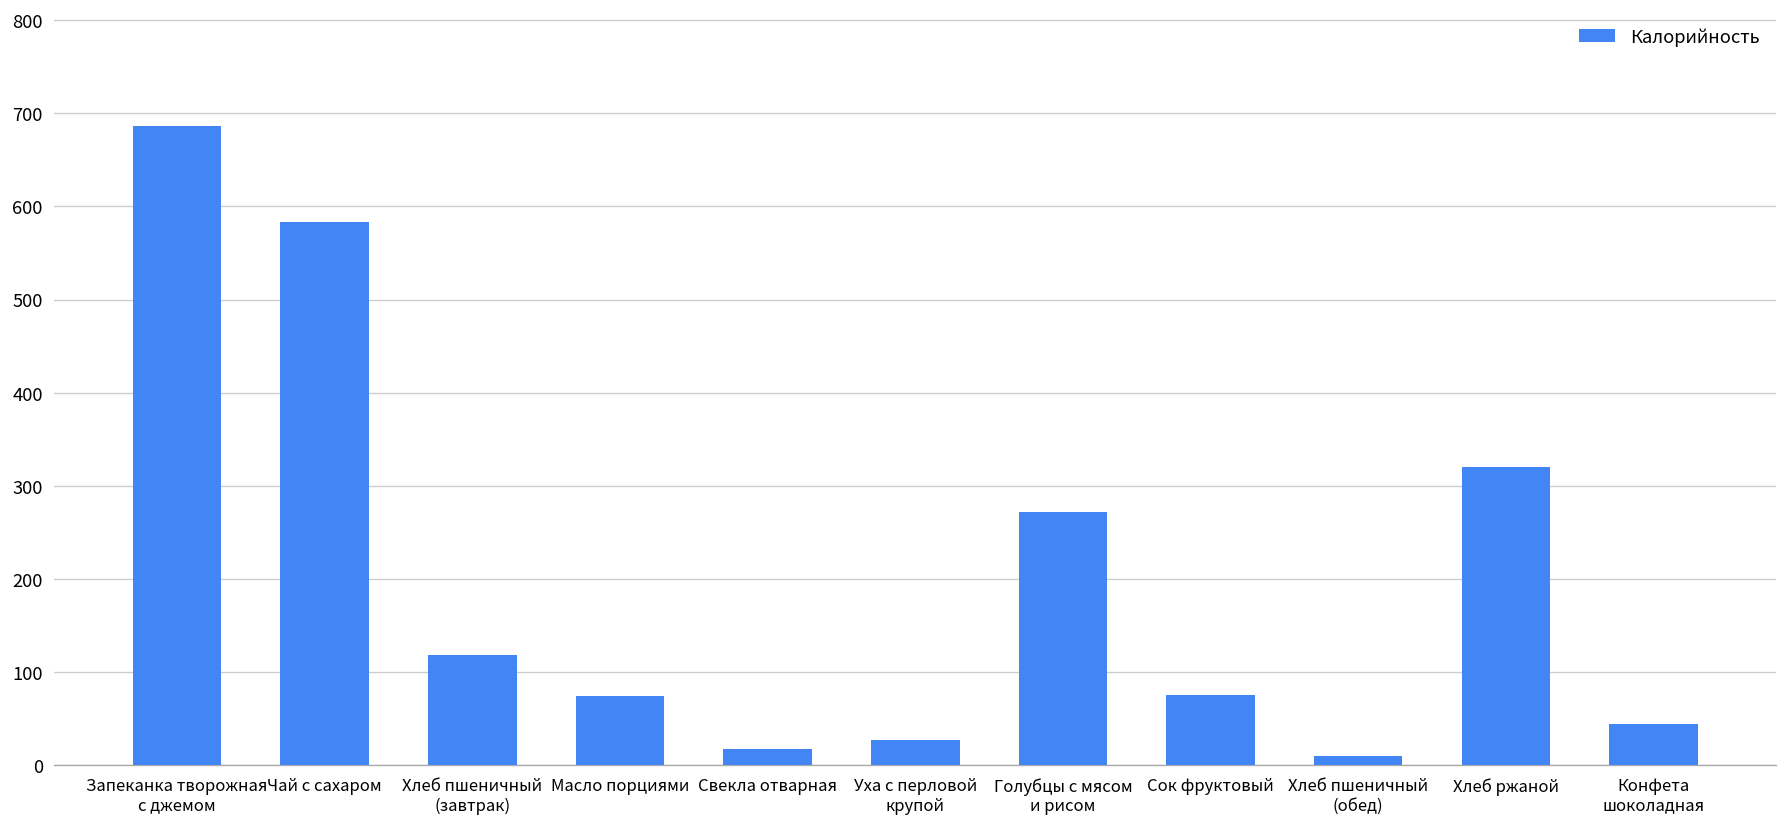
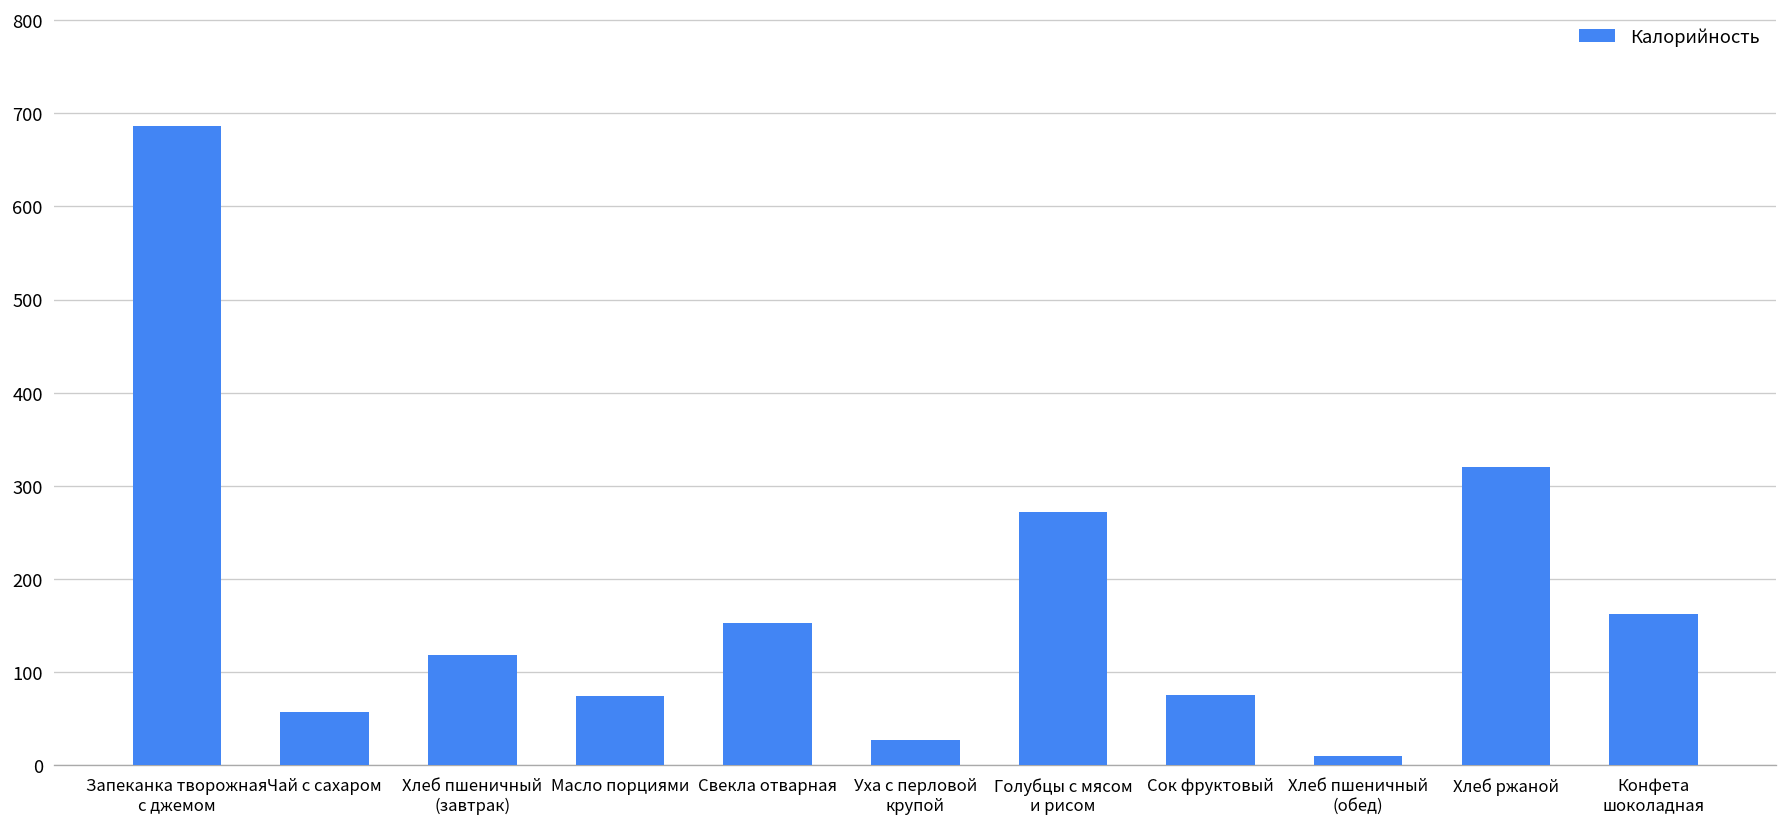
Чай с сахаром: 580 -> 60
Свекла отварная: 20 -> 150
Конфета шоколадная: 50 -> 160
